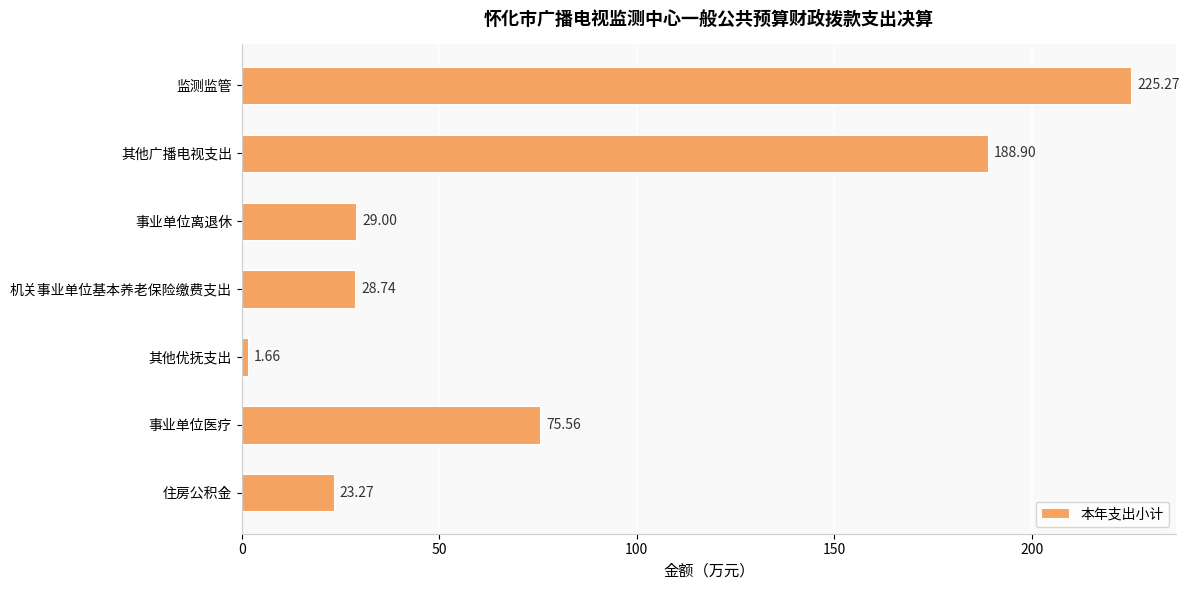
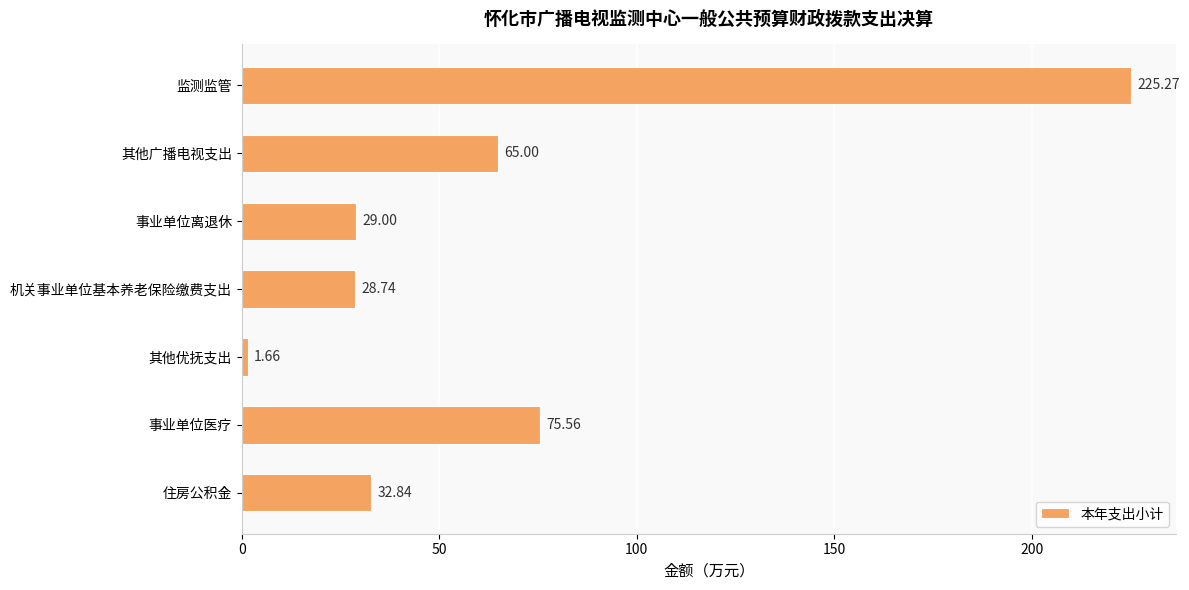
其他广播电视支出: 188.90 -> 65.00
住房公积金: 23.27 -> 32.84
